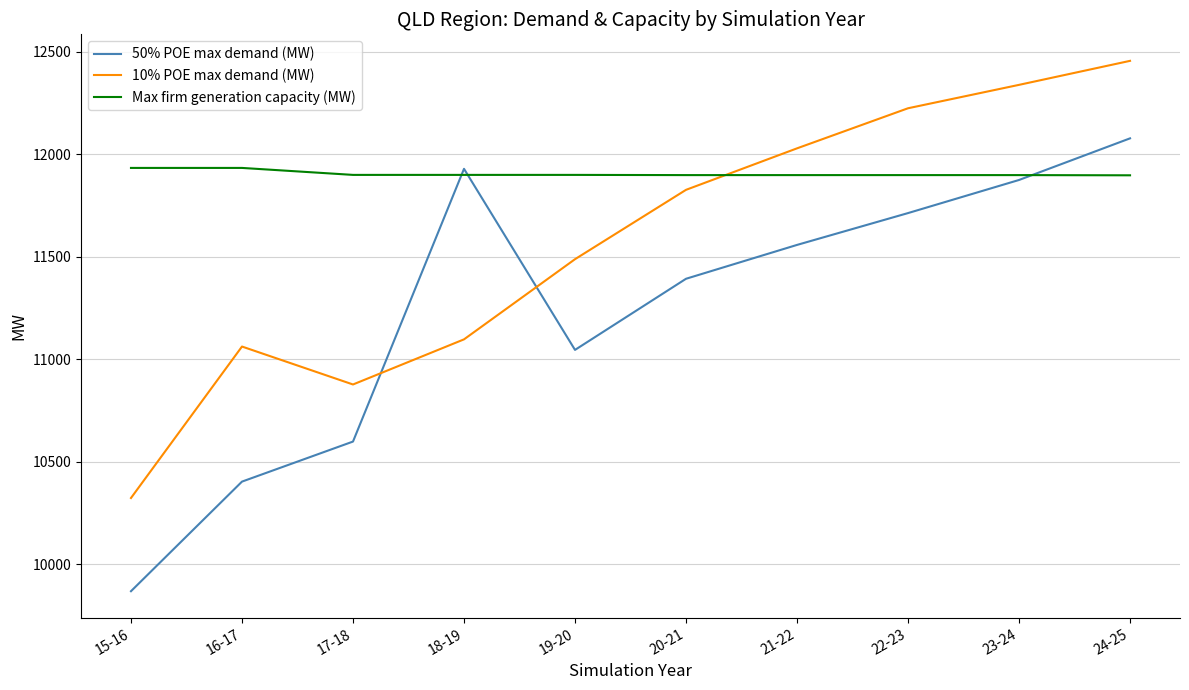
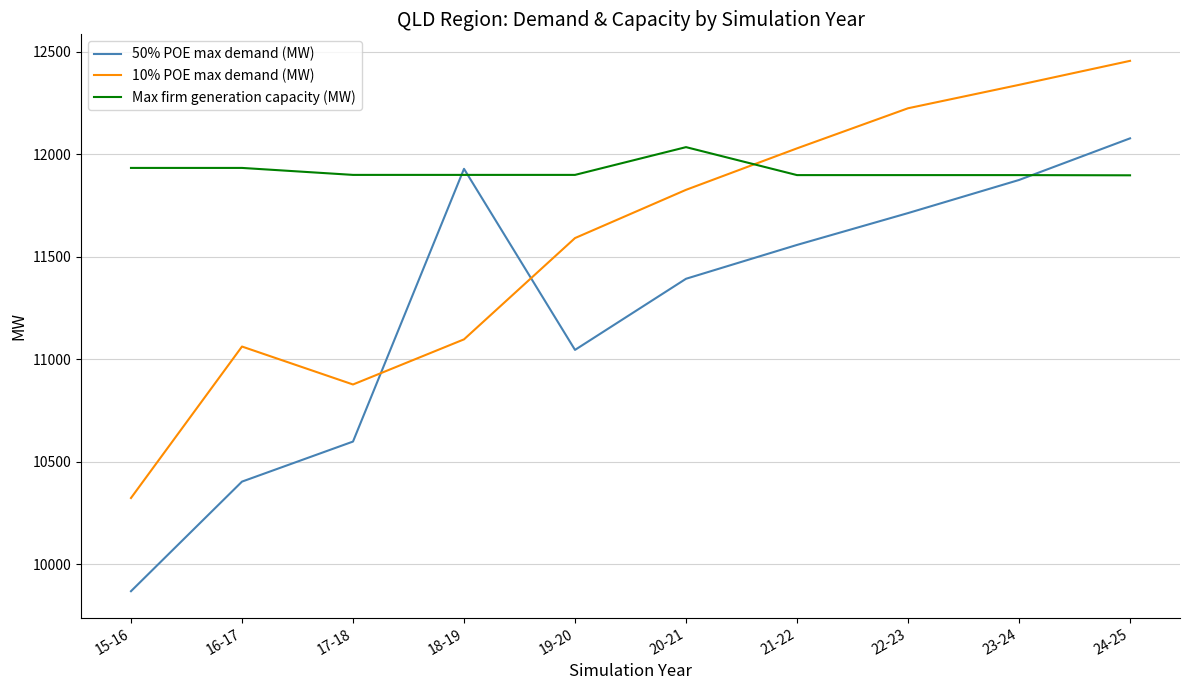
10% POE max demand (MW), 19-20: 11490 -> 11590
Max firm generation capacity (MW), 20-21: 11900 -> 12030
